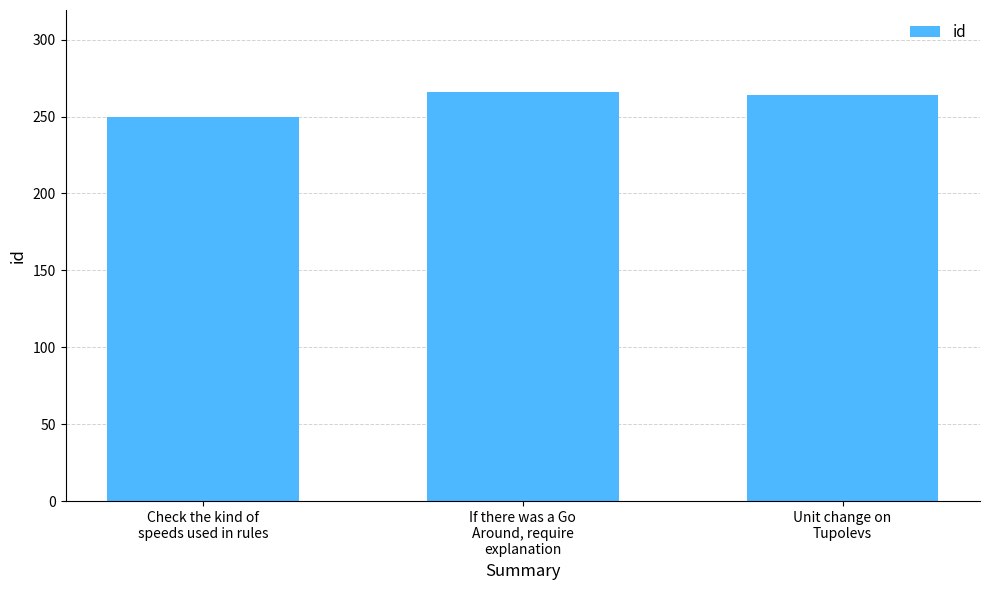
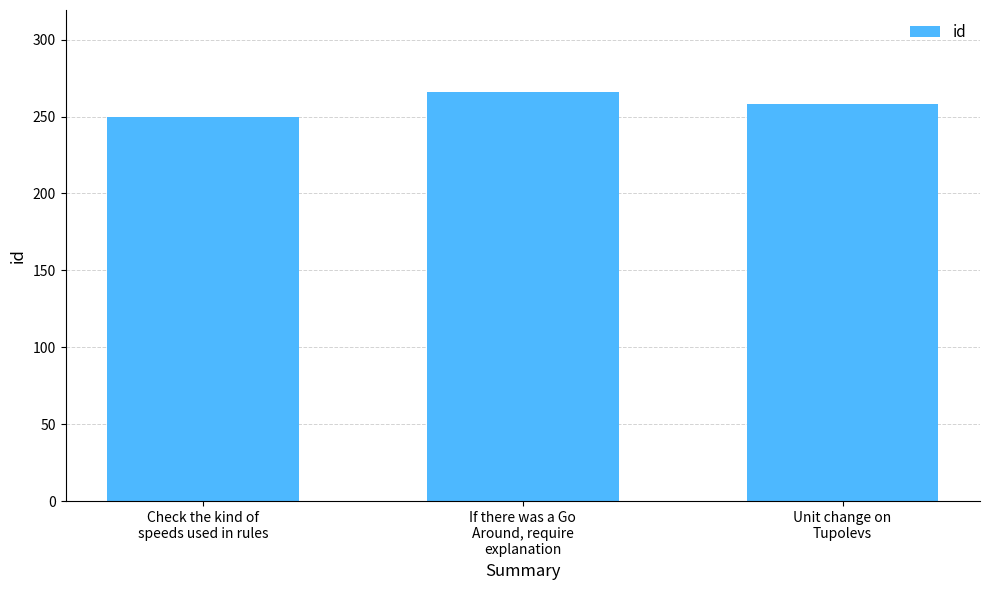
Unit change on Tupolevs: 264 -> 258
